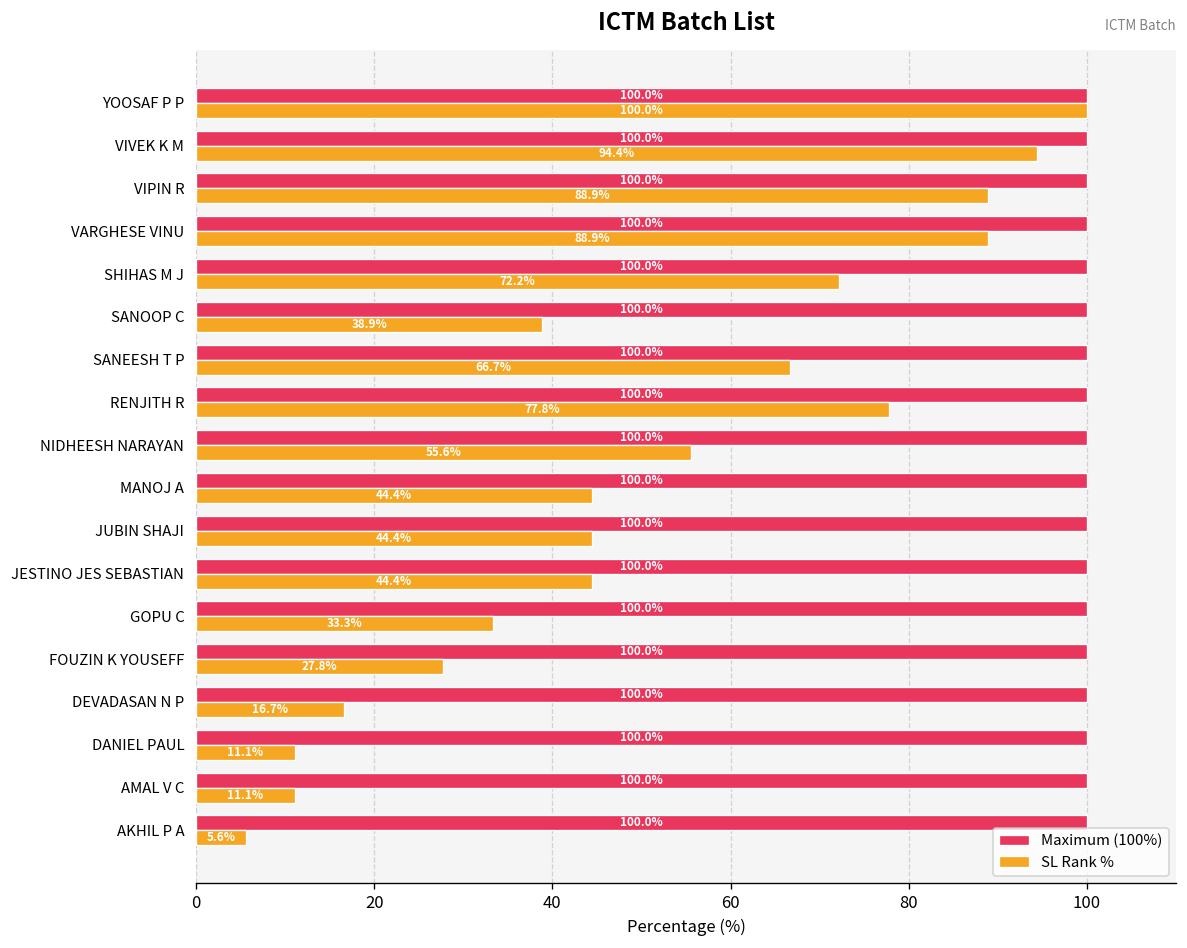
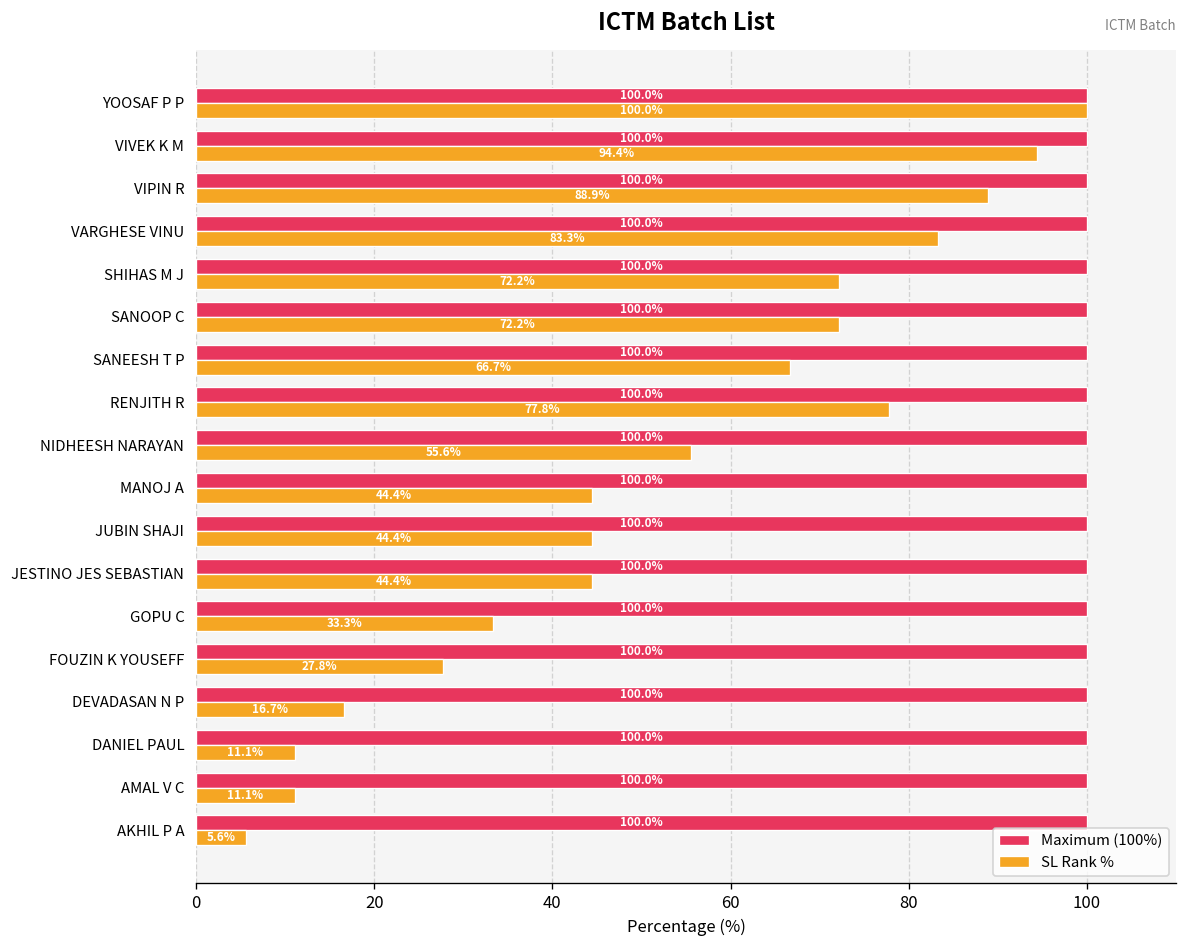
SL Rank %, VARGHESE VINU: 88.9% -> 83.3%
SL Rank %, SANOOP C: 38.9% -> 72.2%
